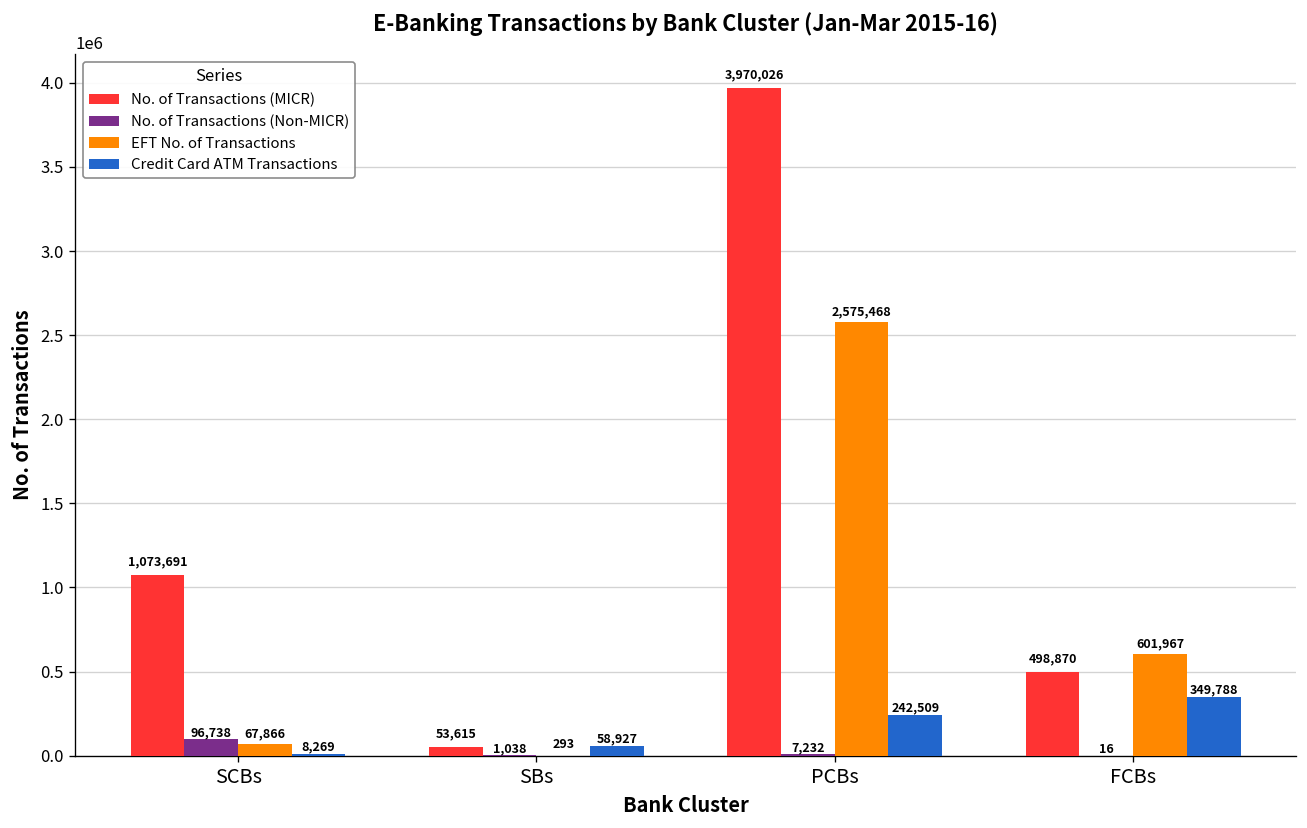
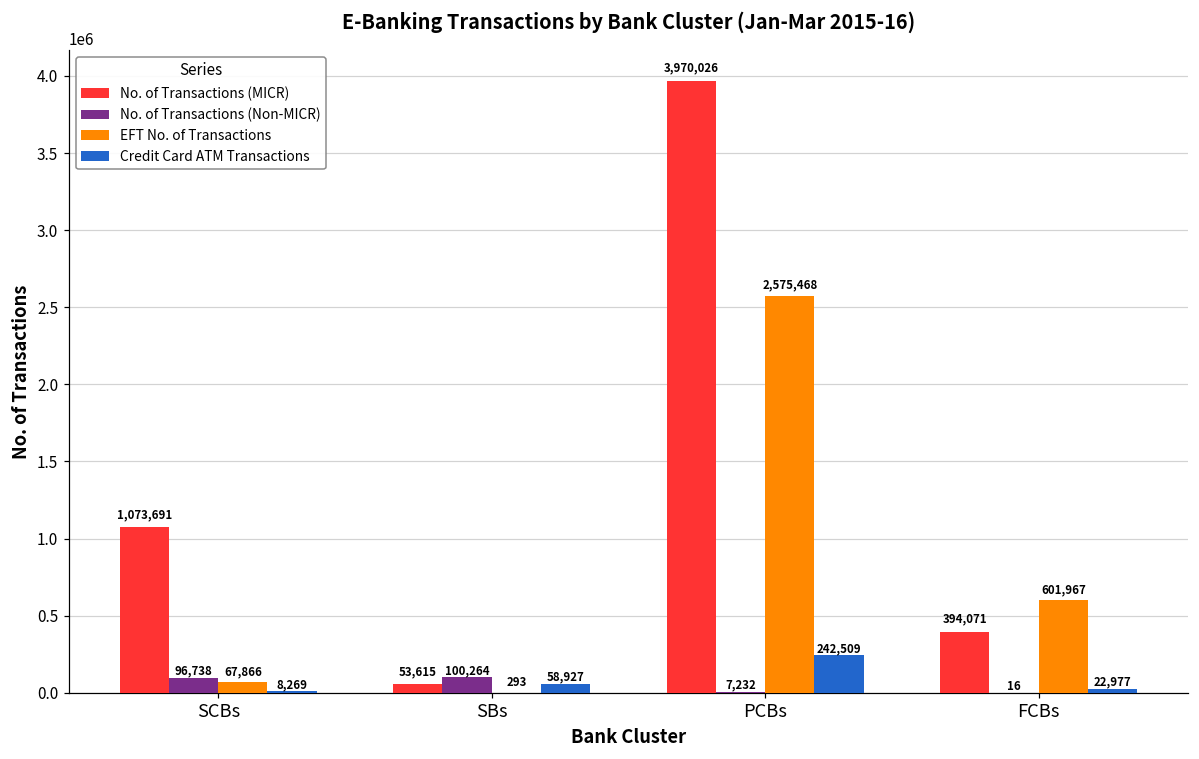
No. of Transactions (Non-MICR), SBs: 1,038 -> 100,264
No. of Transactions (MICR), FCBs: 498,870 -> 394,071
Credit Card ATM Transactions, FCBs: 349,788 -> 22,977
